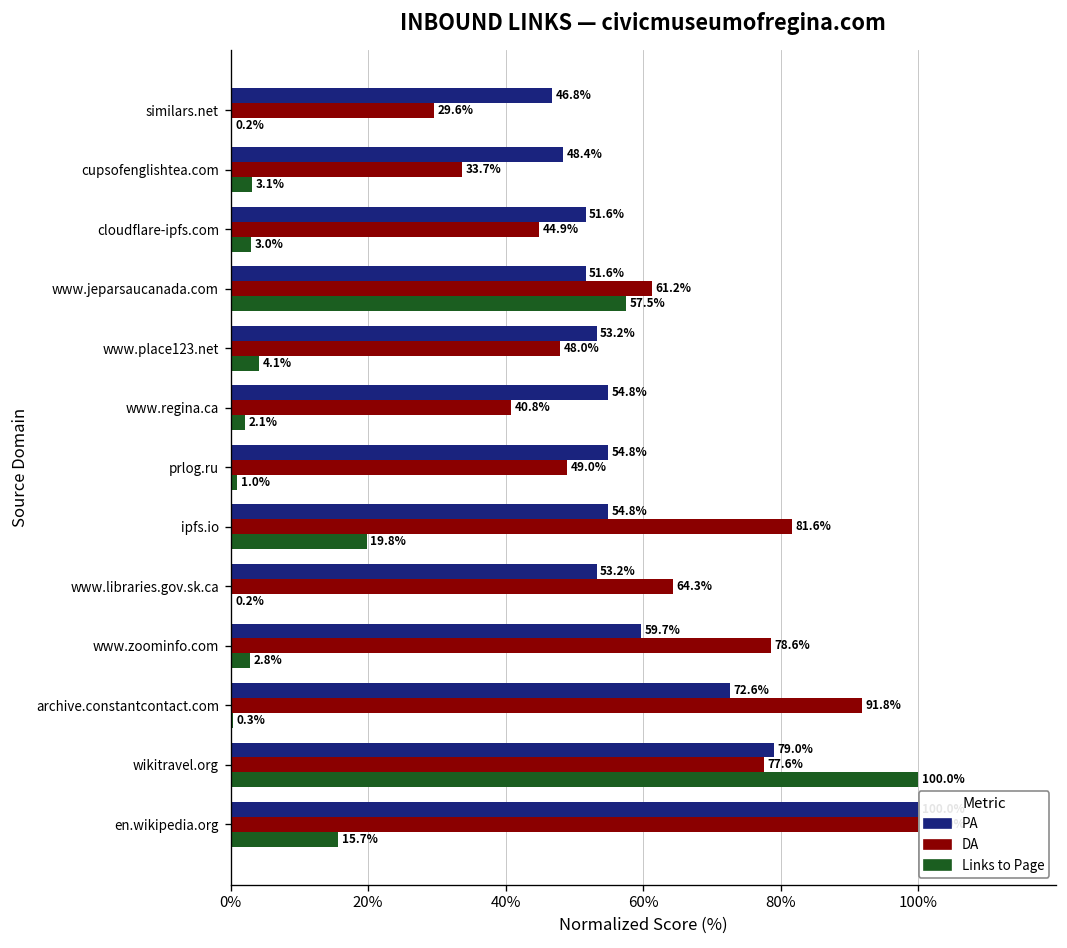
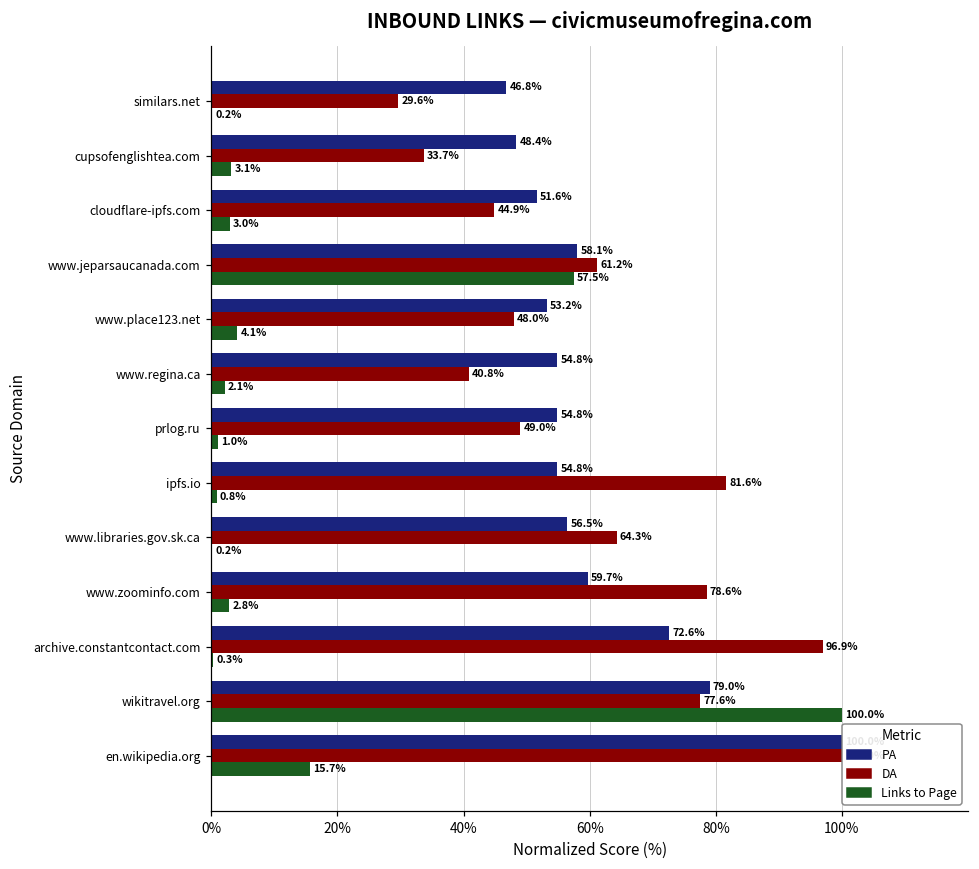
PA, www.jeparsaucanada.com: 51.6% -> 58.1%
Links to Page, ipfs.io: 19.8% -> 0.8%
PA, www.libraries.gov.sk.ca: 53.2% -> 56.5%
DA, archive.constantcontact.com: 91.8% -> 96.9%
